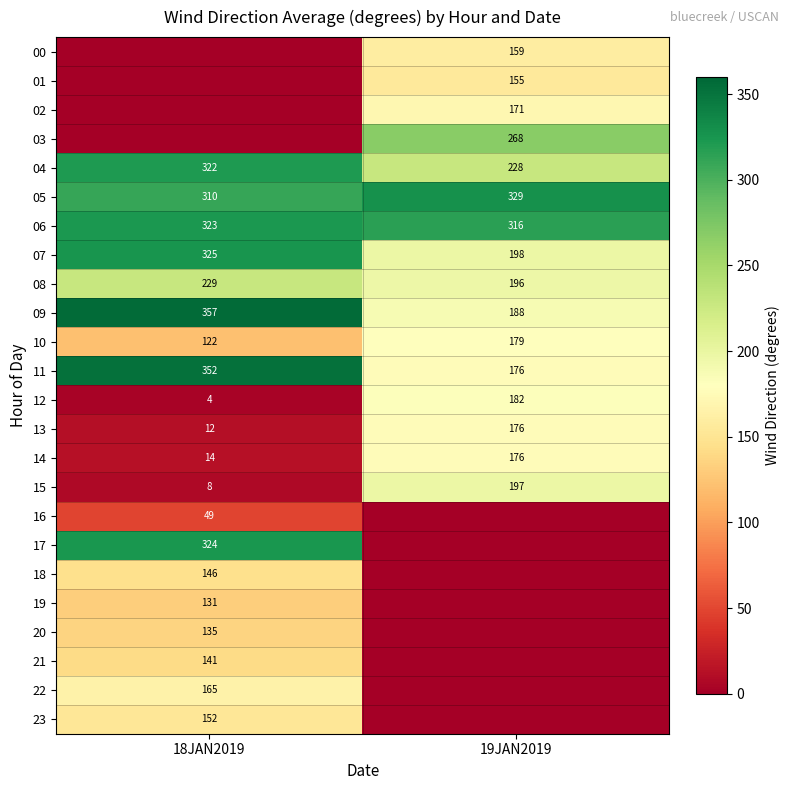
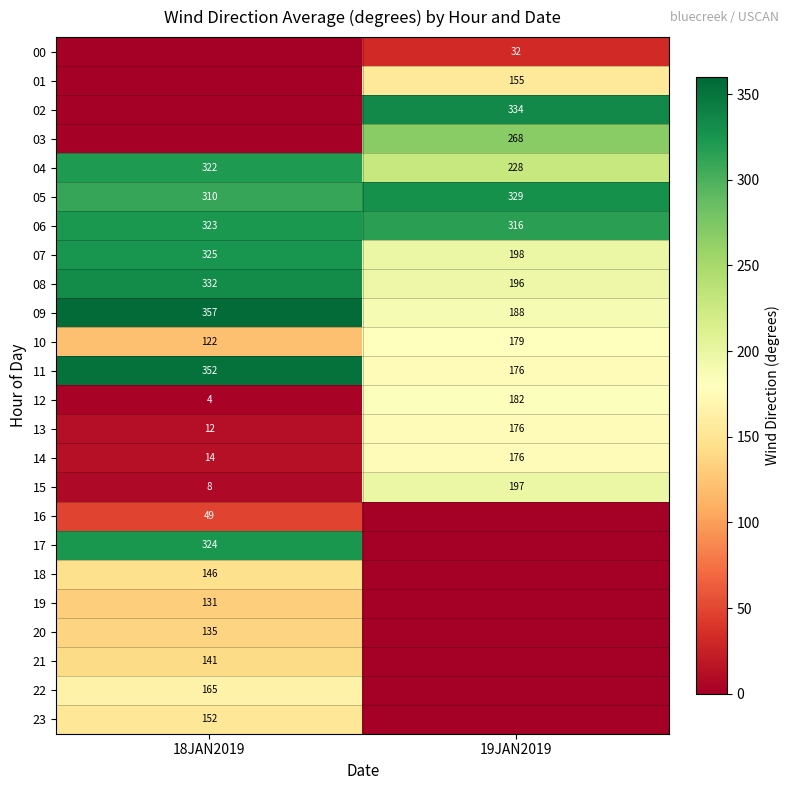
00, 19JAN2019: 159 -> 32
02, 19JAN2019: 171 -> 334
08, 18JAN2019: 229 -> 332
